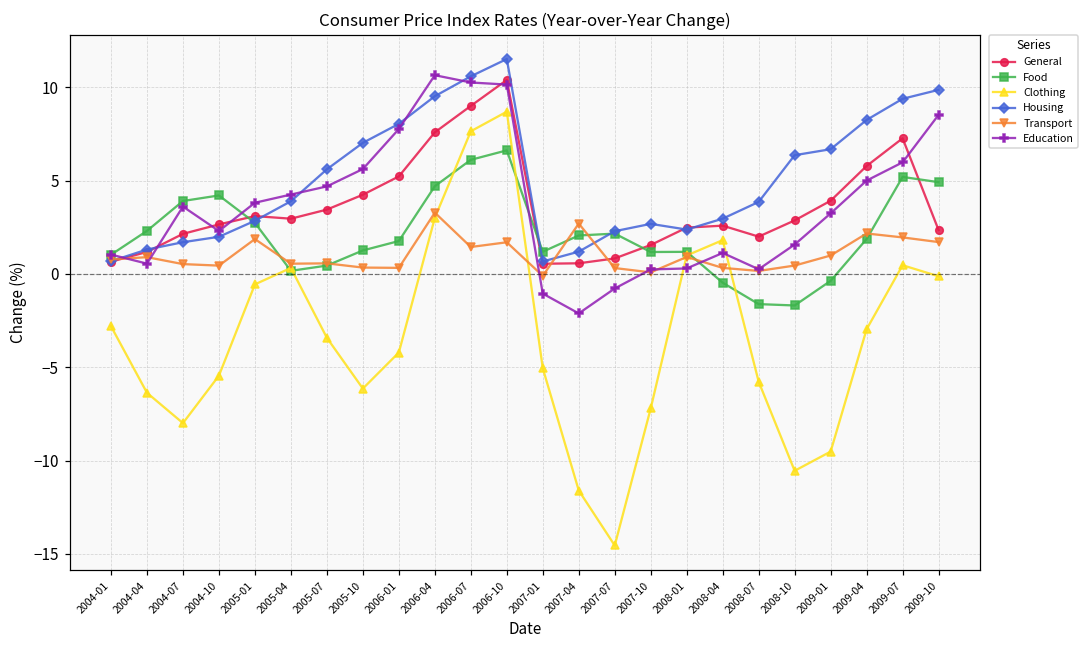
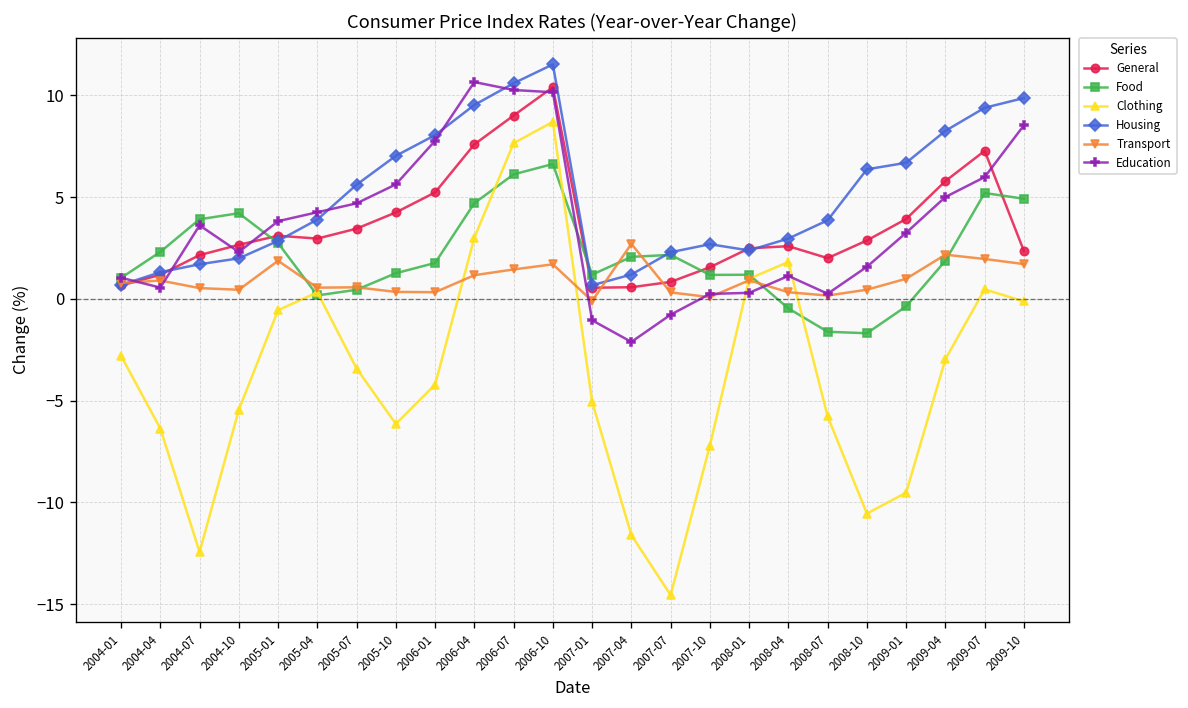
Clothing, 2004-07: -8.0 -> -12.4
Transport, 2006-04: 3.3 -> 1.2
